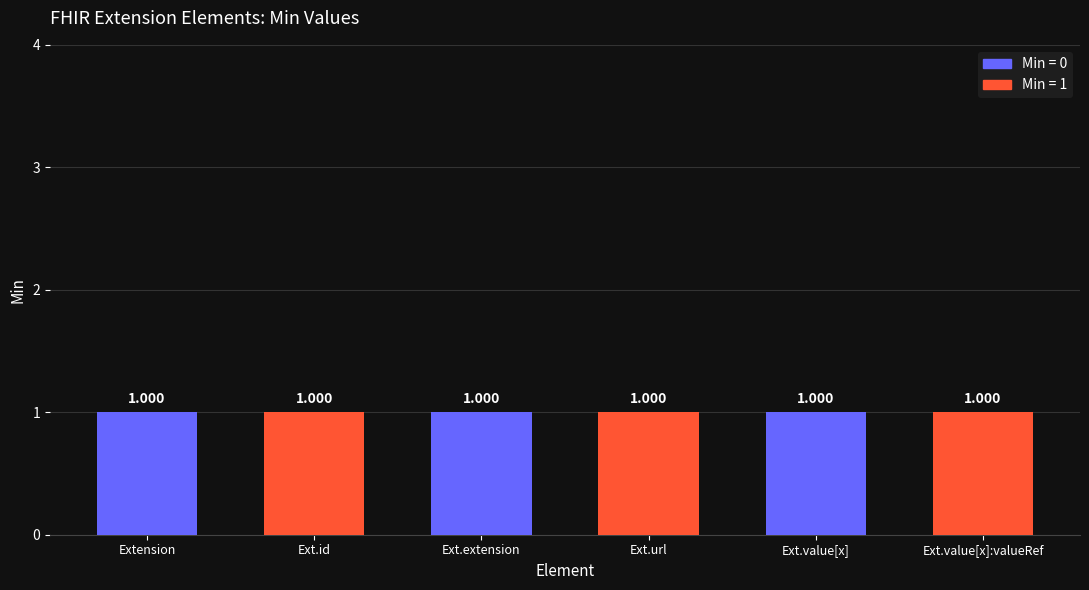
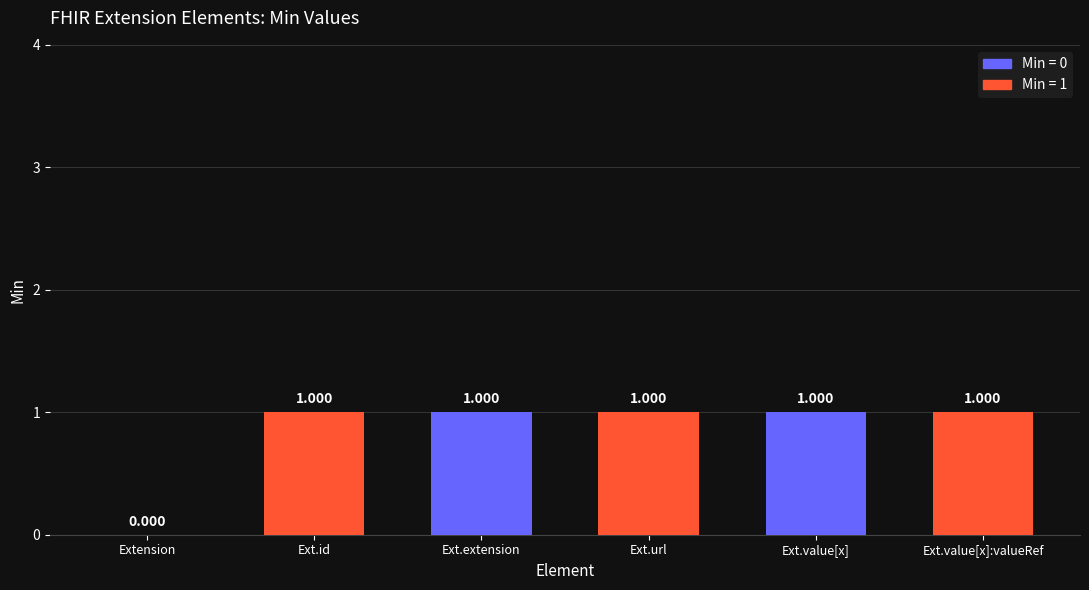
Extension: 1.000 -> 0.000
